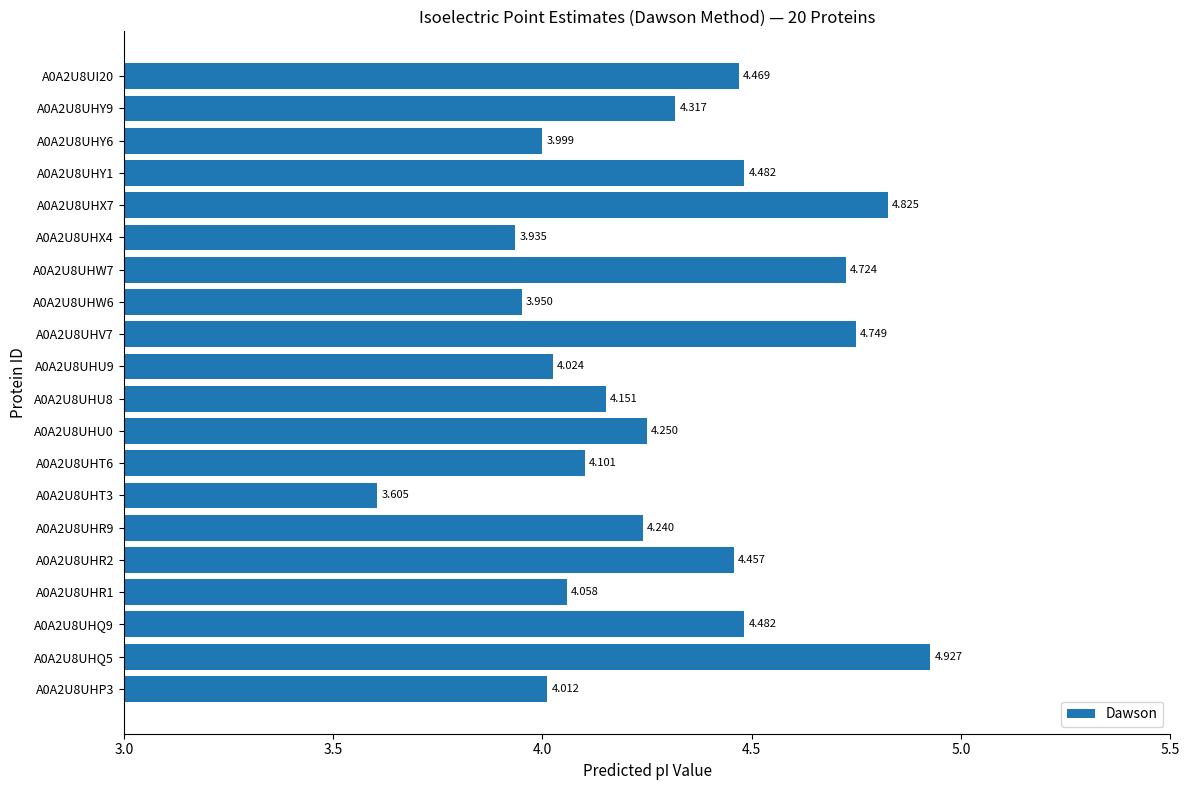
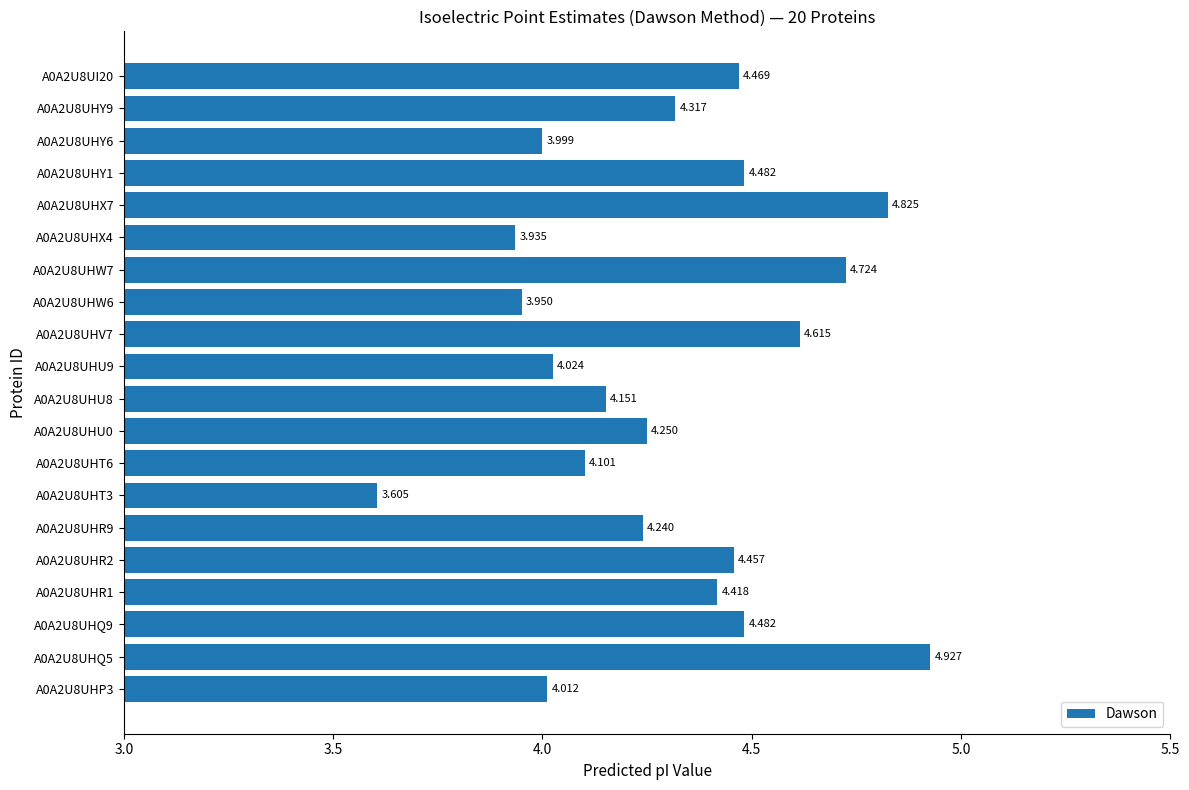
A0A2U8UHV7: 4.749 -> 4.615
A0A2U8UHR1: 4.058 -> 4.418
